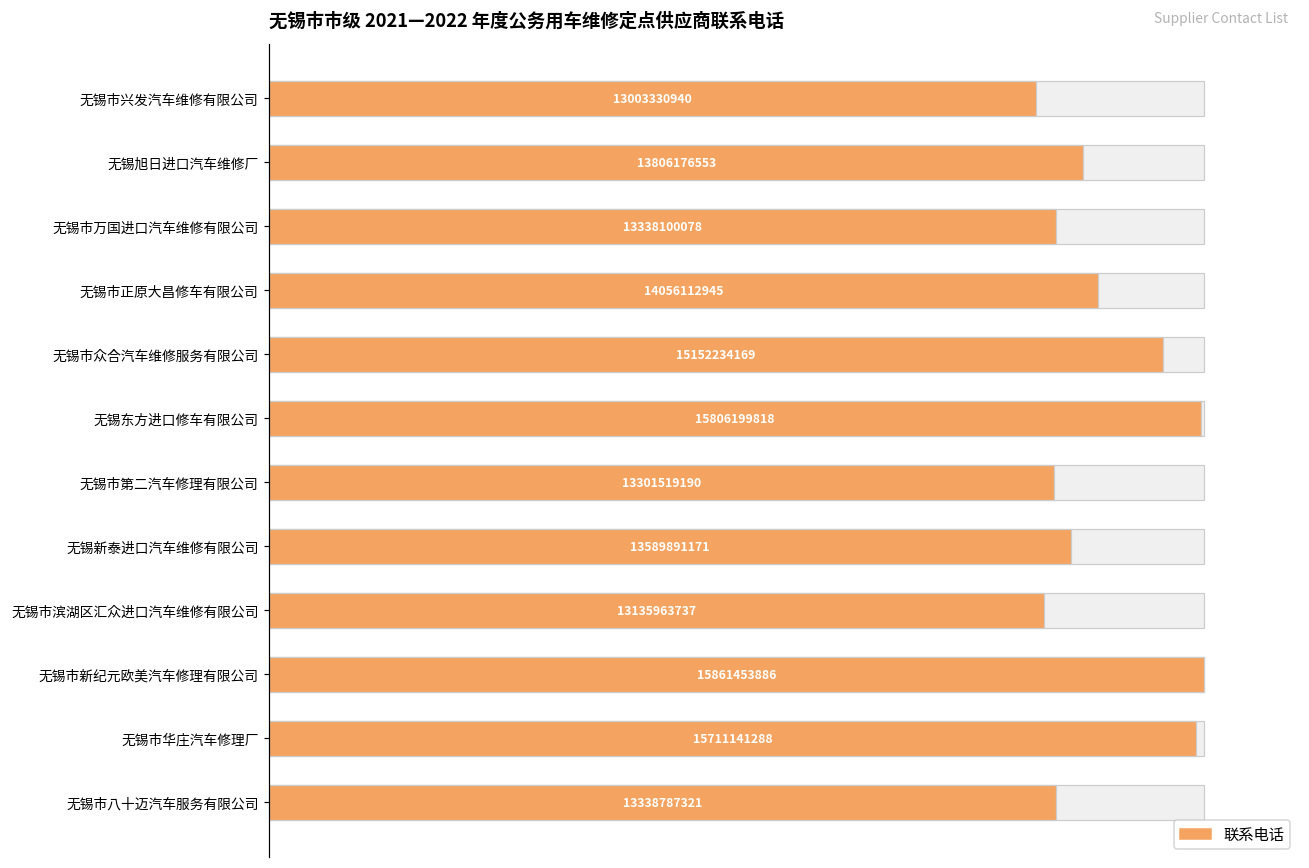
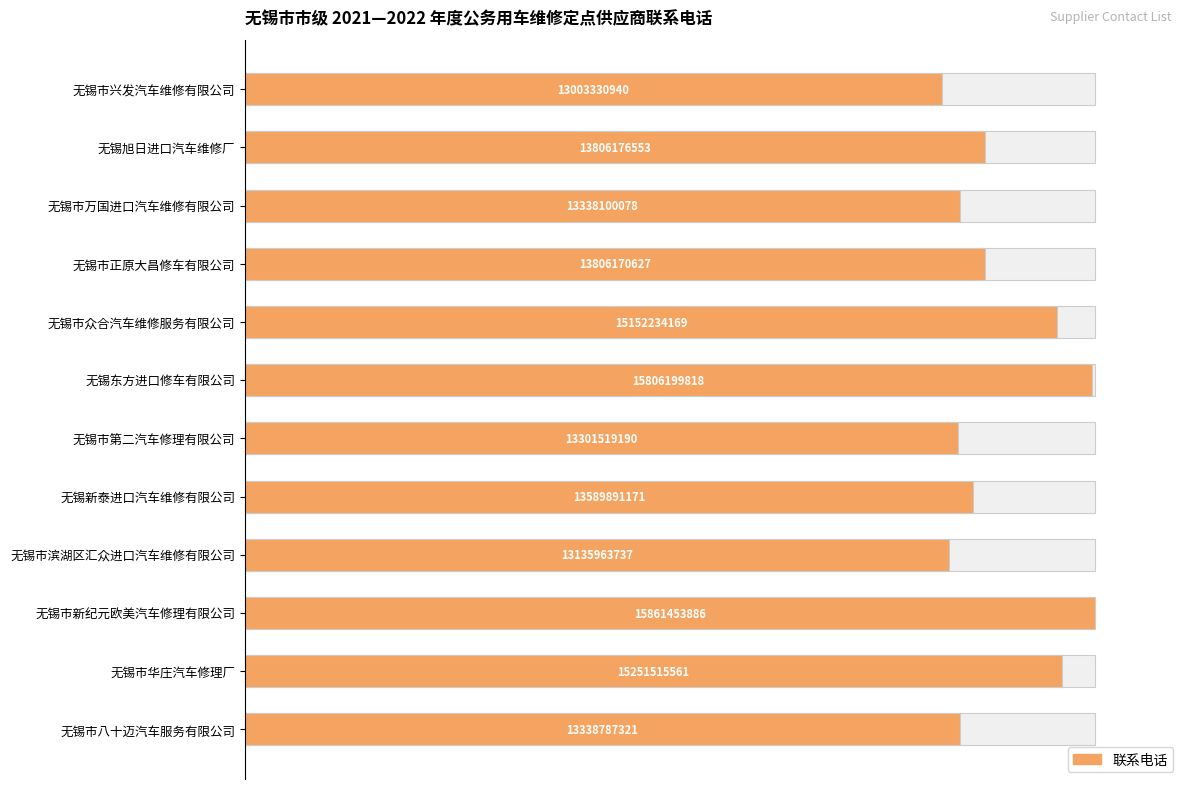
联系电话, 无锡市正原大昌修车有限公司: 14056112945 -> 13806170627
联系电话, 无锡市华庄汽车修理厂: 15711141288 -> 15251515561
